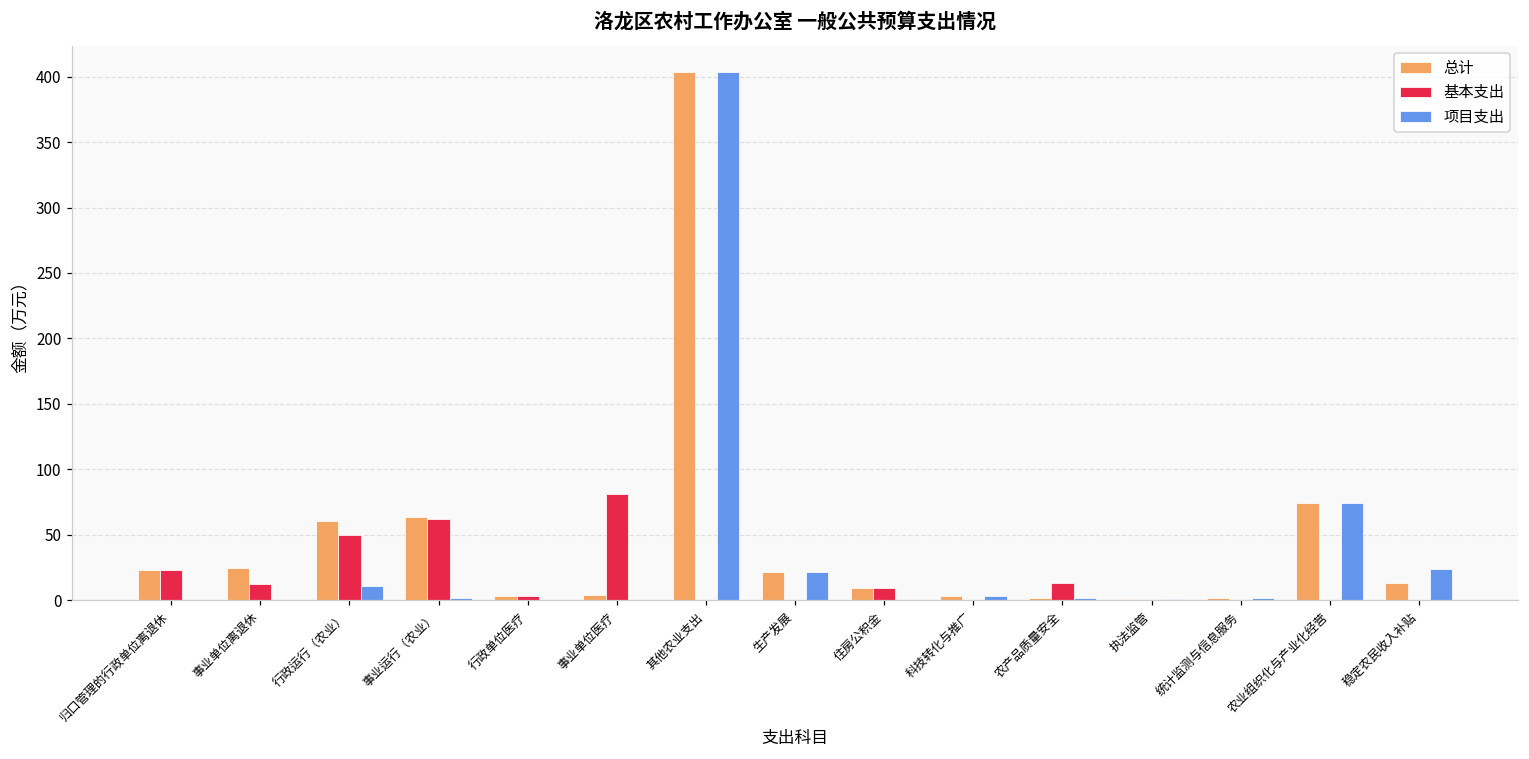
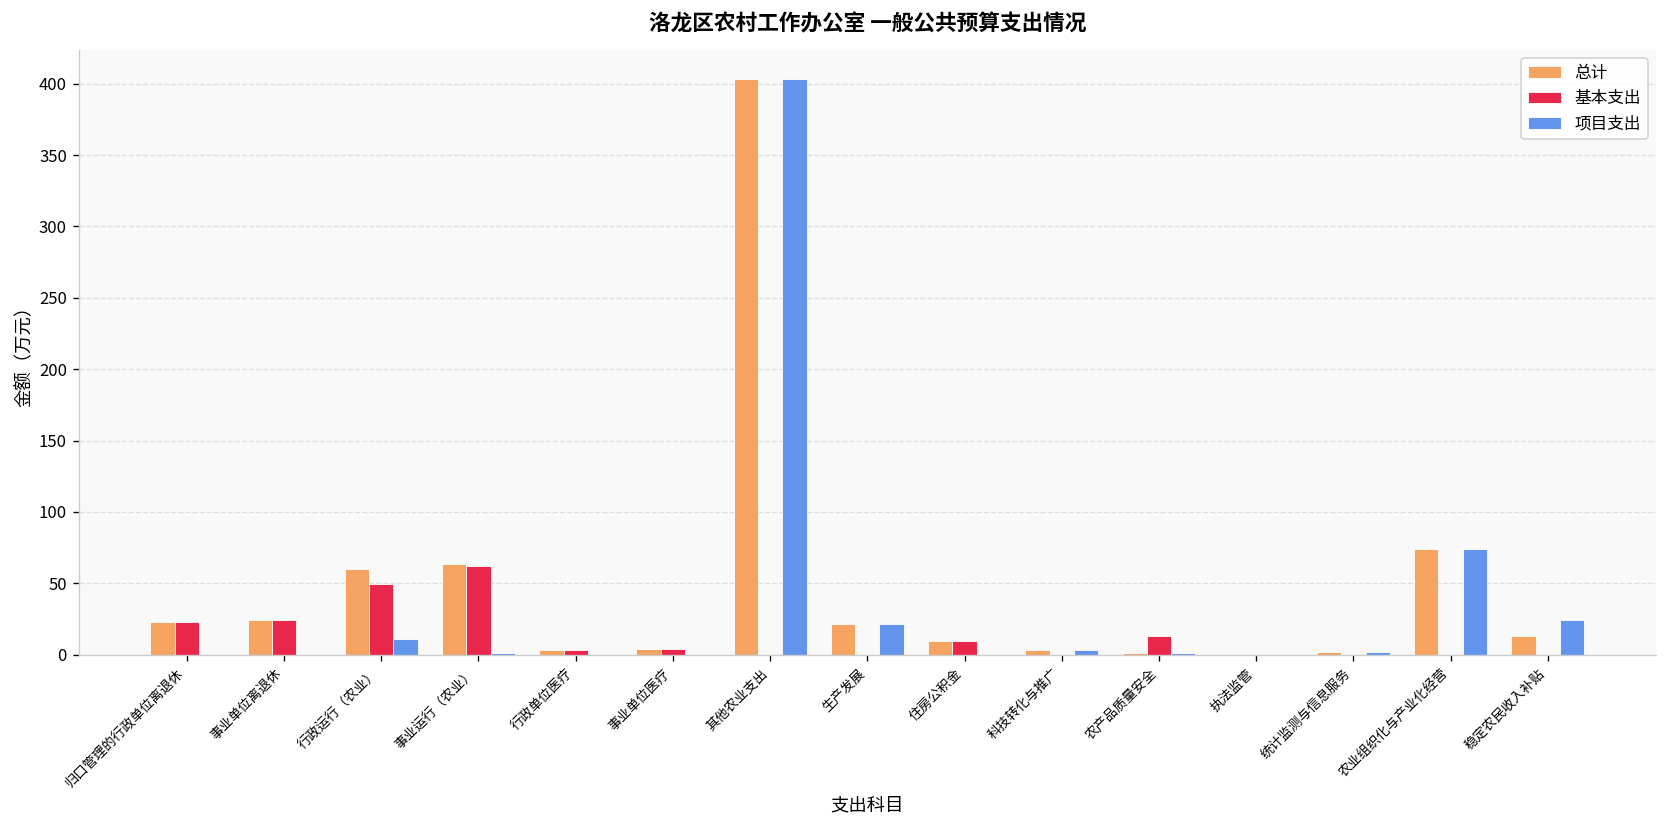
基本支出, 事业单位离退休: 13 -> 25
基本支出, 事业单位医疗: 81 -> 4
